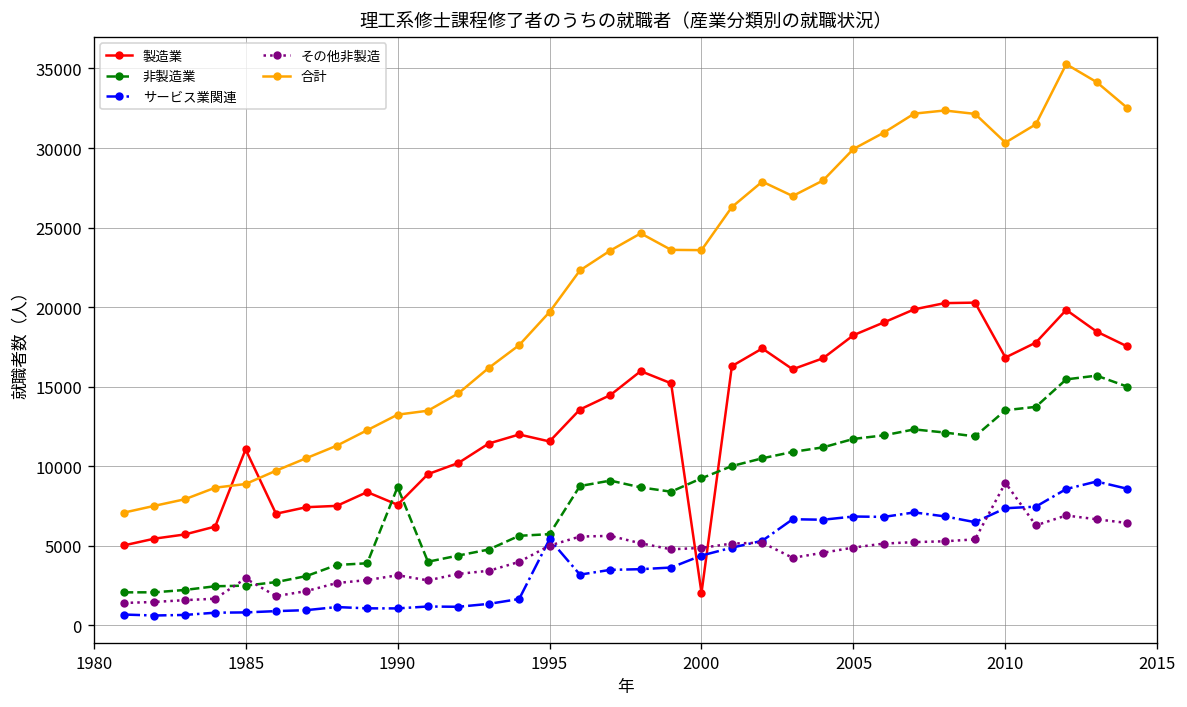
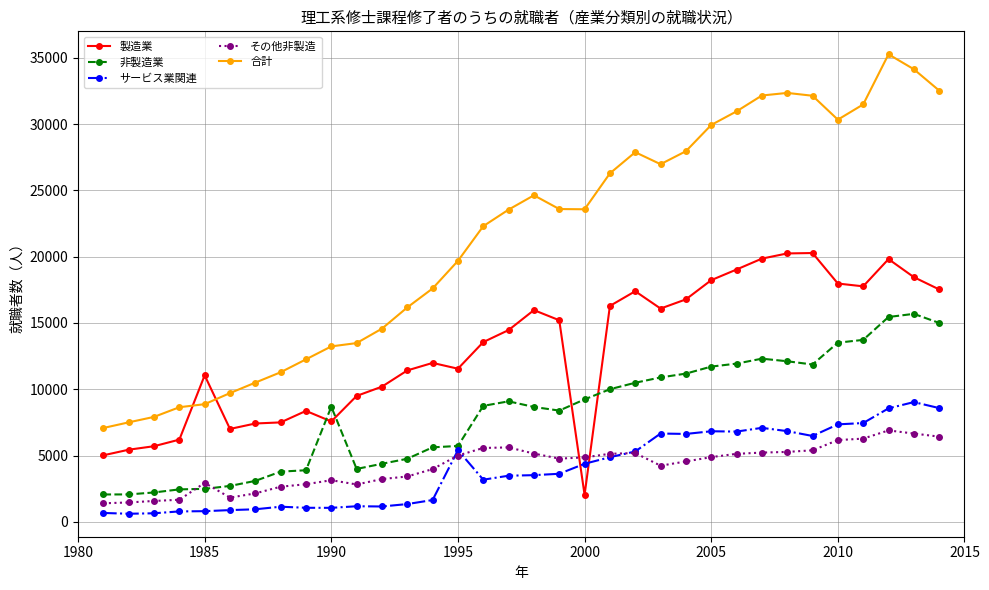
製造業, 2010: 16800 -> 18000
その他非製造, 2010: 9000 -> 6200
